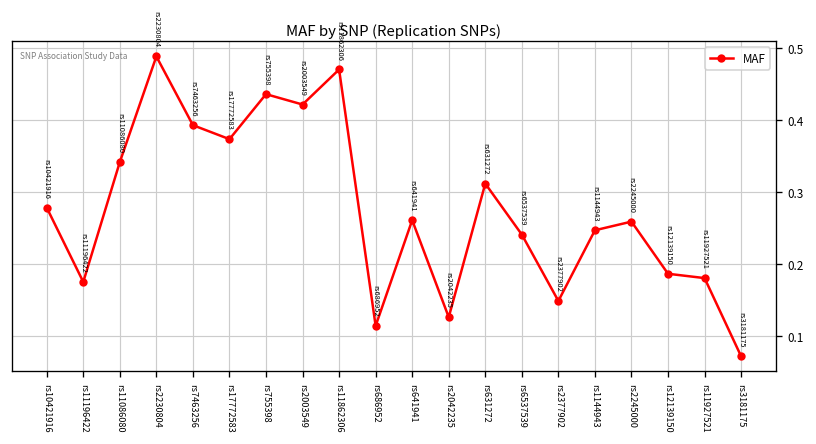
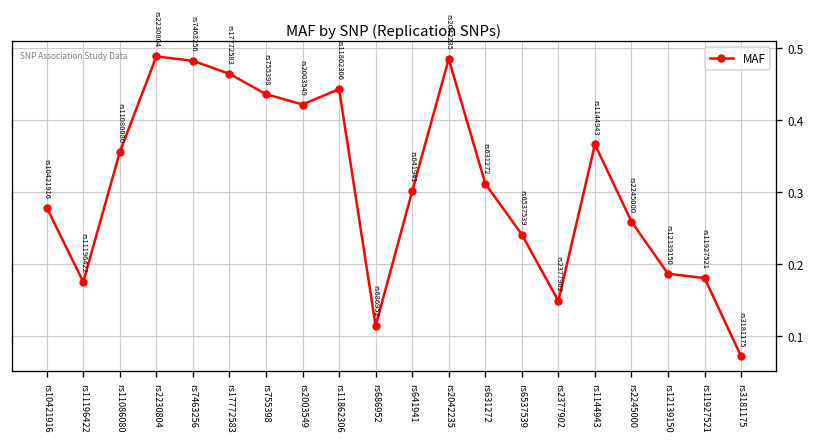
rs11086080: 0.34 -> 0.36
rs7463256: 0.39 -> 0.48
rs17772583: 0.37 -> 0.46
rs11862306: 0.47 -> 0.44
rs641941: 0.26 -> 0.30
rs2042235: 0.13 -> 0.48
rs1144943: 0.25 -> 0.37
